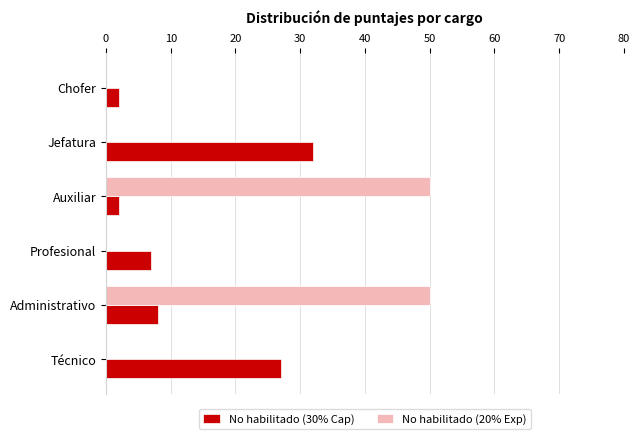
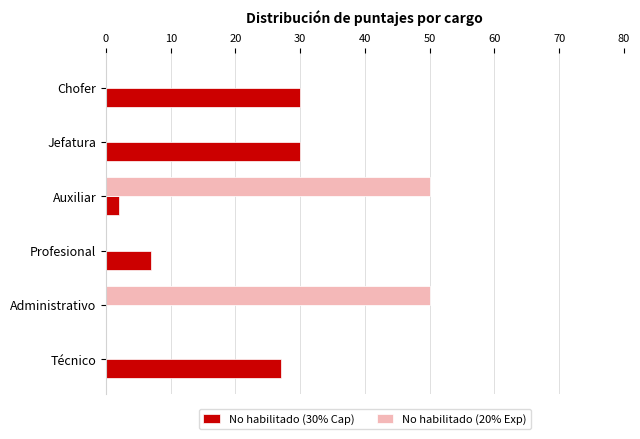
No habilitado (30% Cap), Chofer: 2 -> 30
No habilitado (30% Cap), Jefatura: 32 -> 30
No habilitado (30% Cap), Administrativo: 8 -> 0
